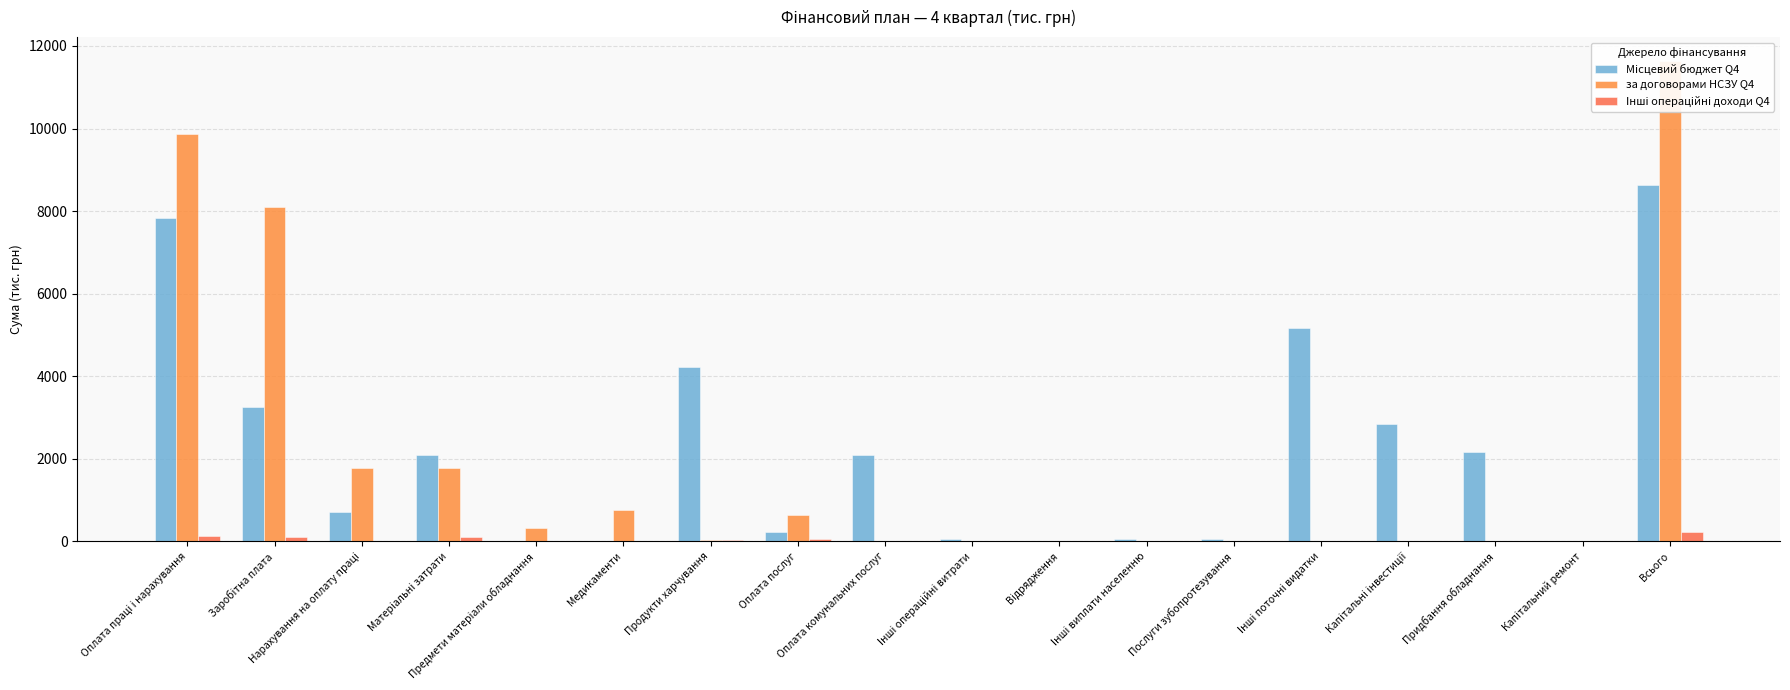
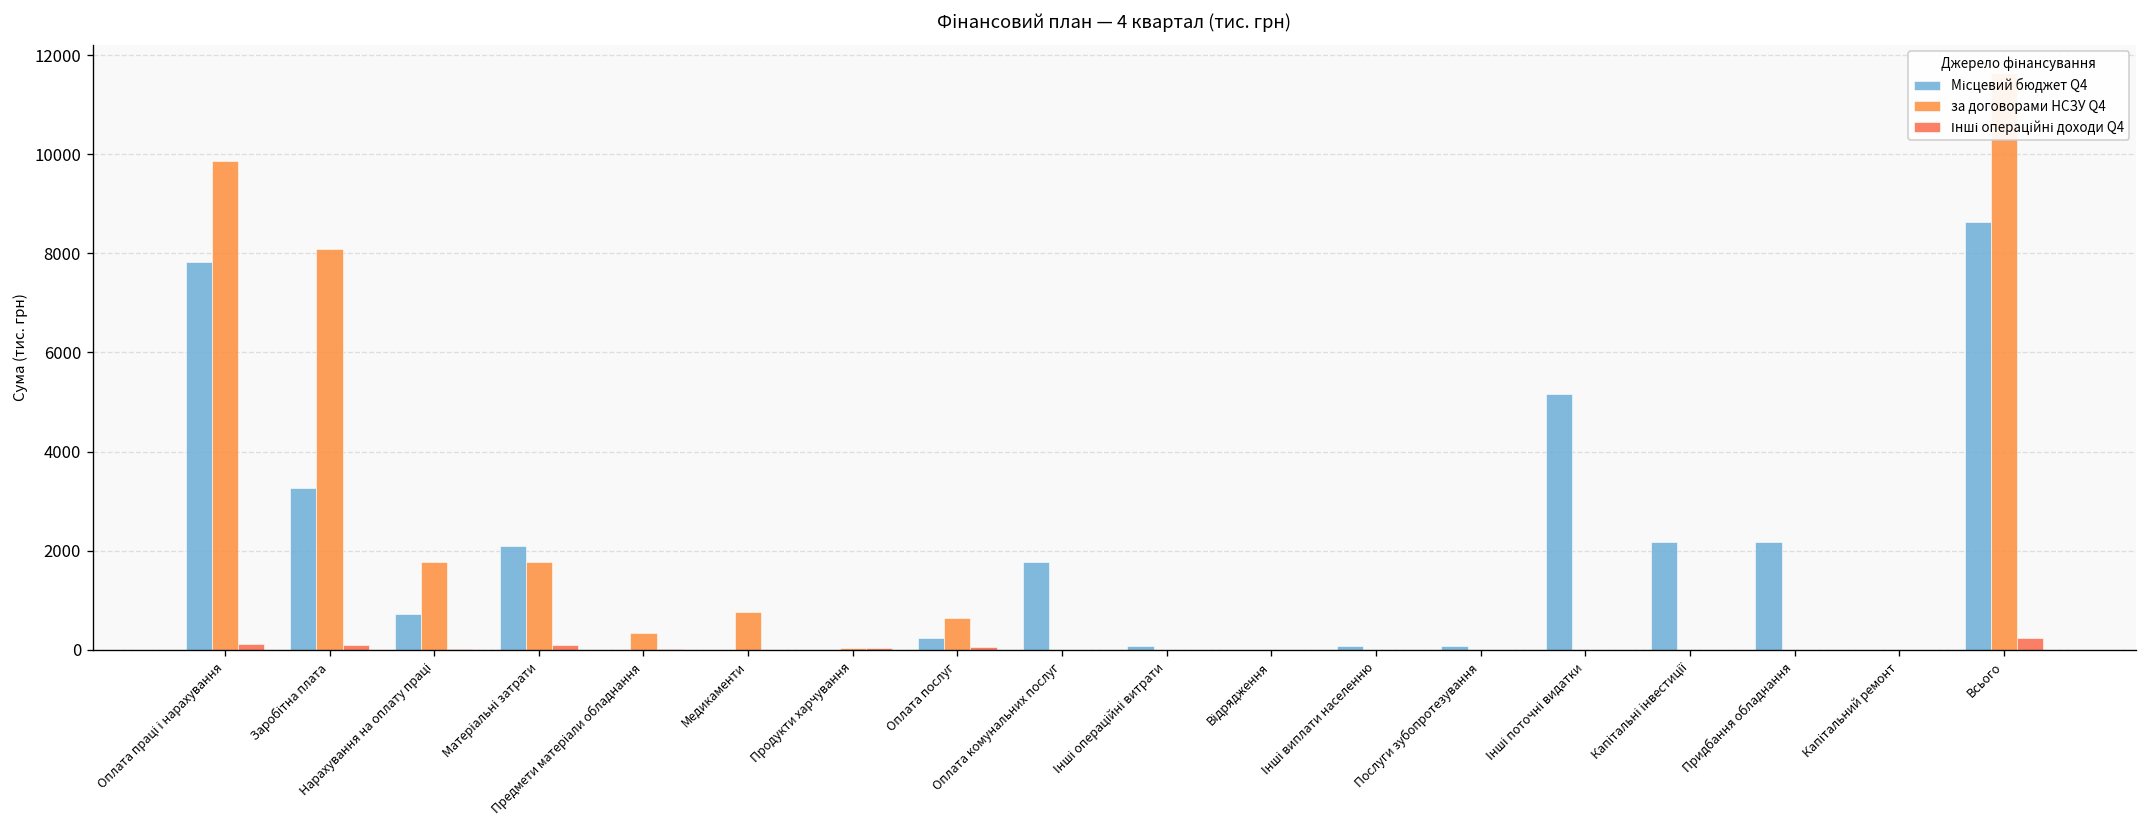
Місцевий бюджет Q4, Продукти харчування: 4200 -> 0
Місцевий бюджет Q4, Оплата комунальних послуг: 2100 -> 1800
Місцевий бюджет Q4, Капітальні інвестиції: 2900 -> 2200
